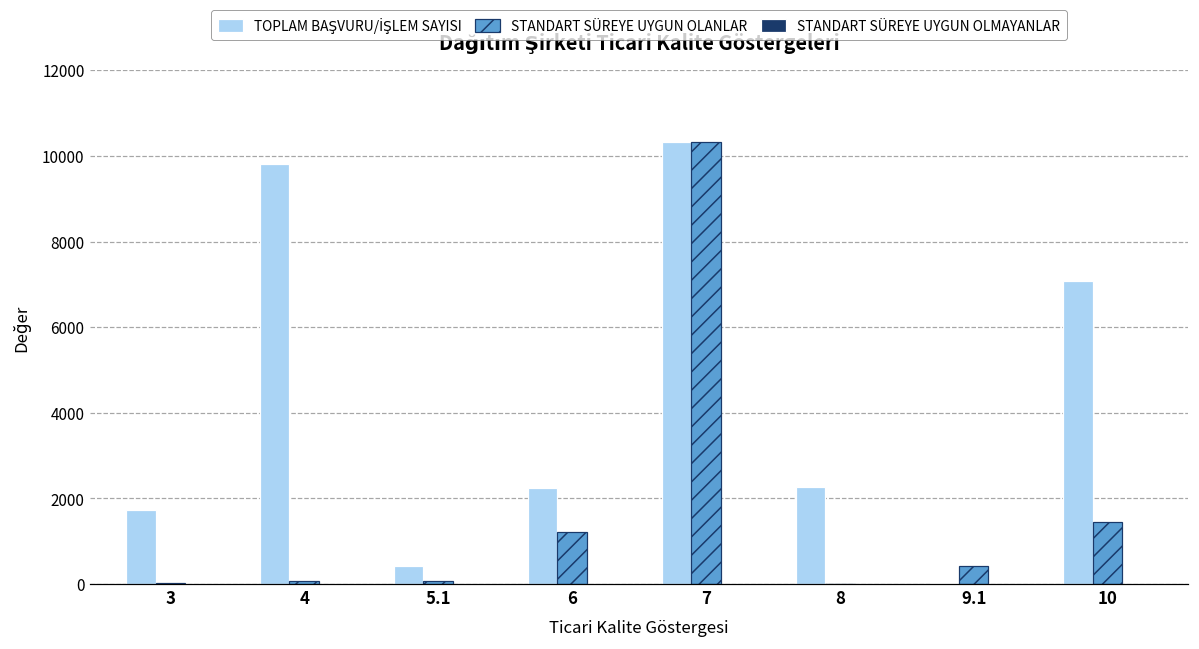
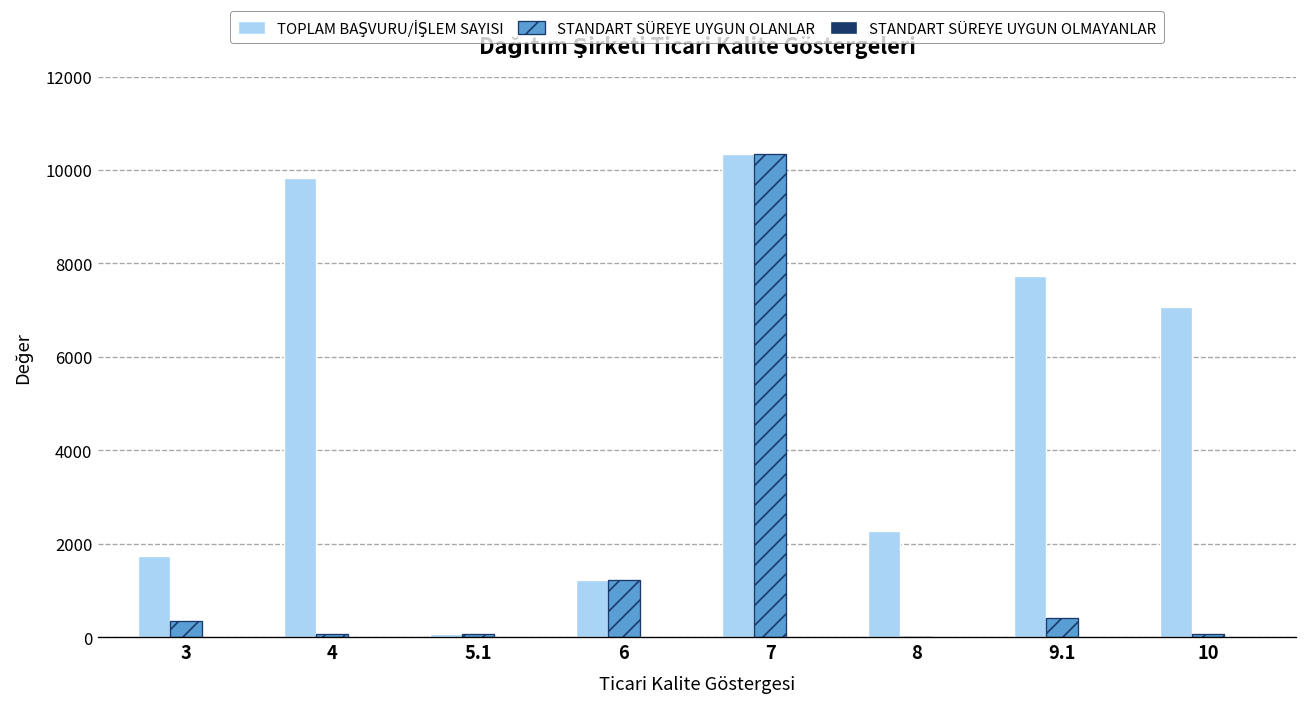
STANDART SÜREYE UYGUN OLANLAR, 3: 0 -> 400
TOPLAM BAŞVURU/İŞLEM SAYISI, 5.1: 400 -> 100
TOPLAM BAŞVURU/İŞLEM SAYISI, 6: 2200 -> 1200
TOPLAM BAŞVURU/İŞLEM SAYISI, 9.1: 0 -> 7700
STANDART SÜREYE UYGUN OLANLAR, 10: 1500 -> 100
